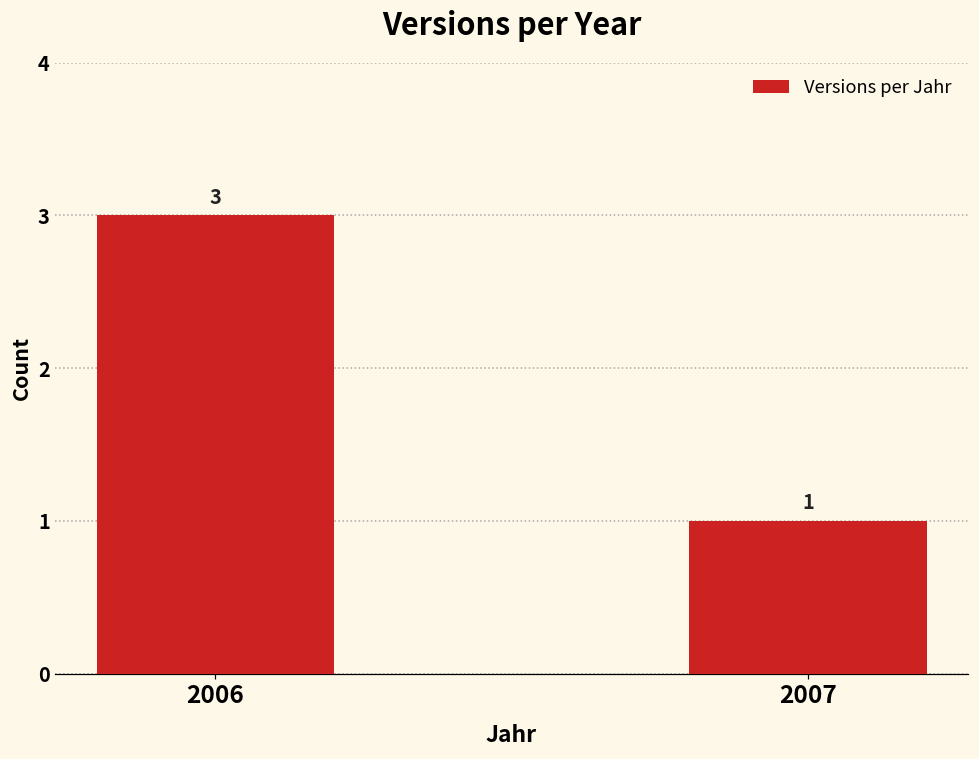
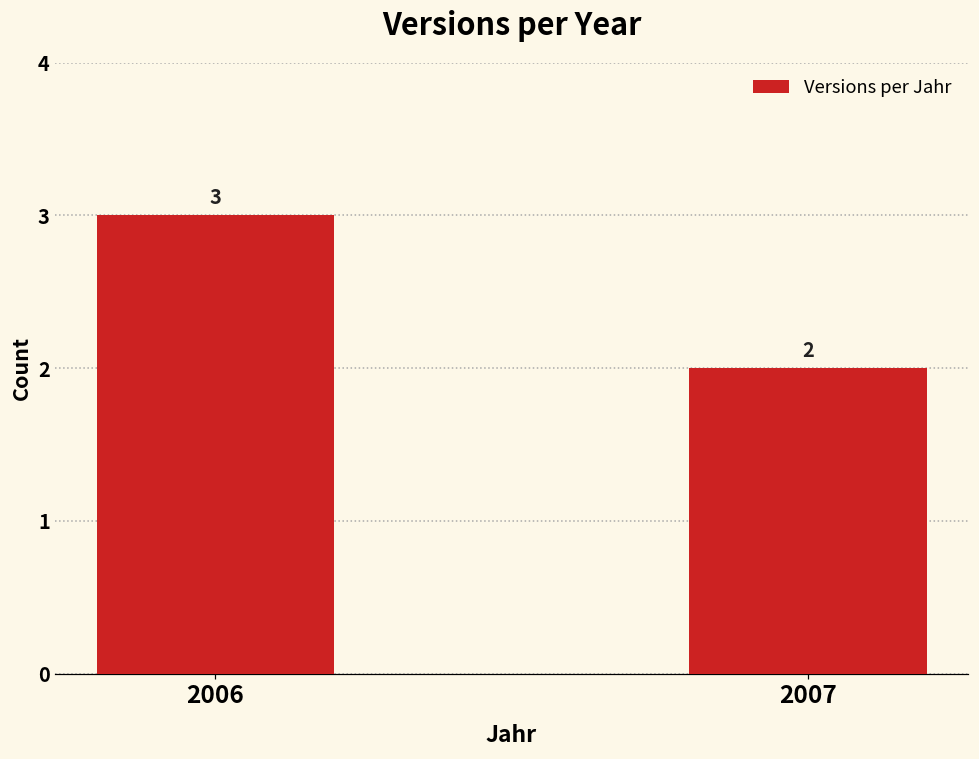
2007: 1 -> 2
